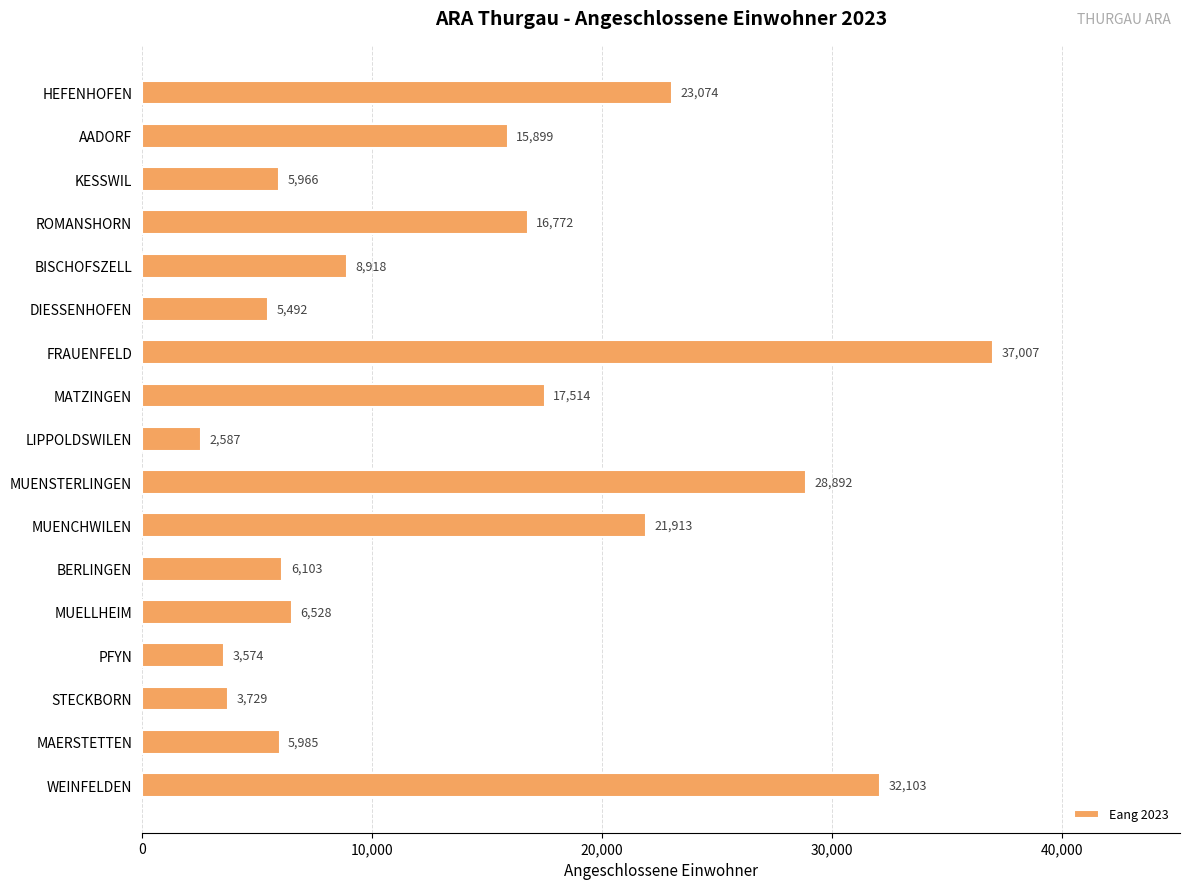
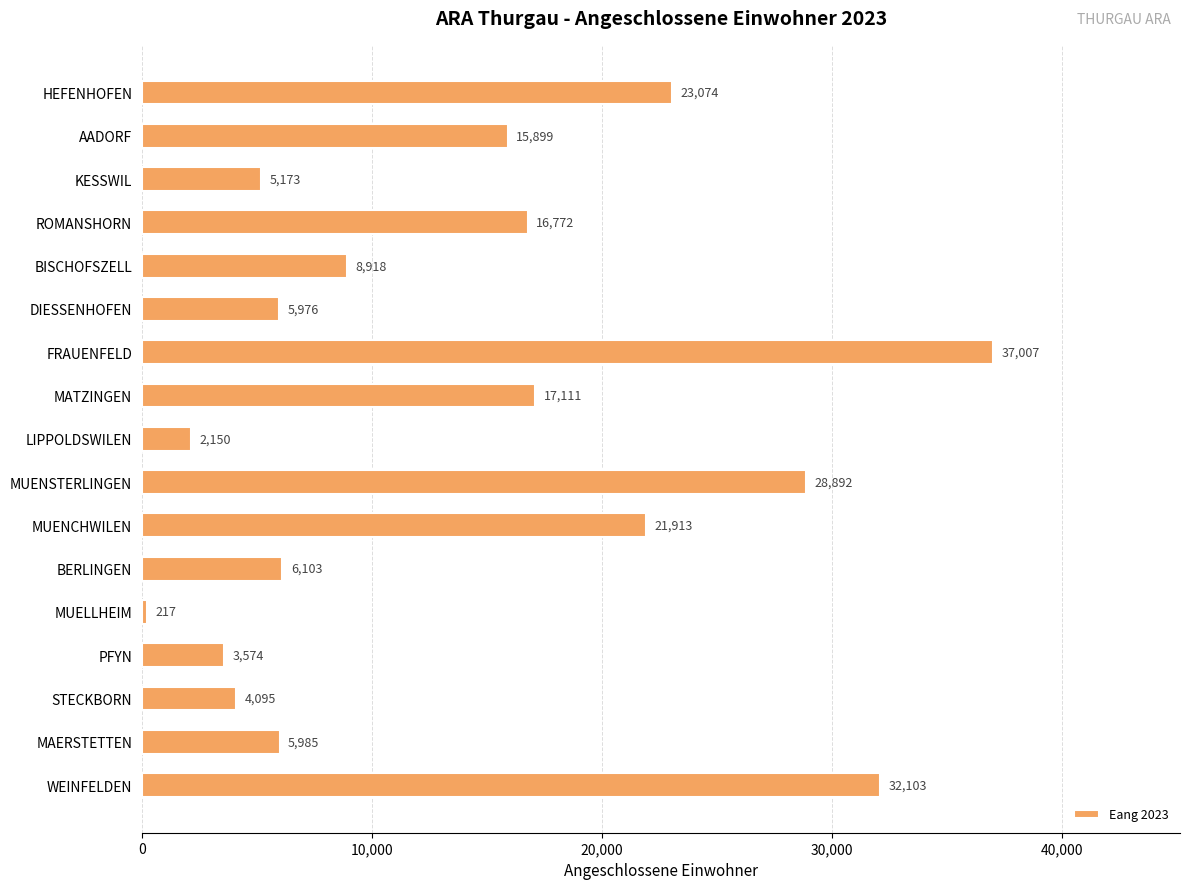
KESSWIL: 5,966 -> 5,173
DIESSENHOFEN: 5,492 -> 5,976
MATZINGEN: 17,514 -> 17,111
LIPPOLDSWILEN: 2,587 -> 2,150
MUELLHEIM: 6,528 -> 217
STECKBORN: 3,729 -> 4,095
